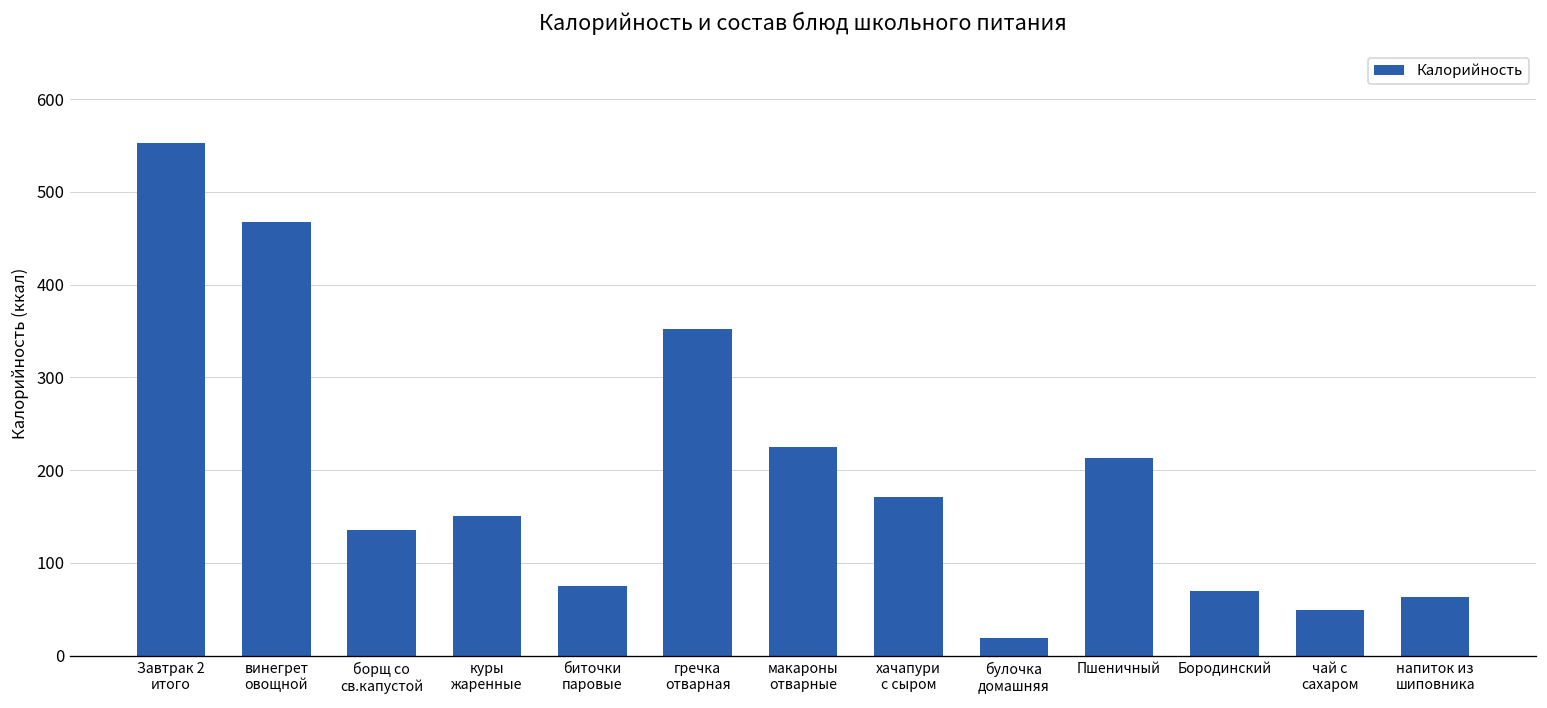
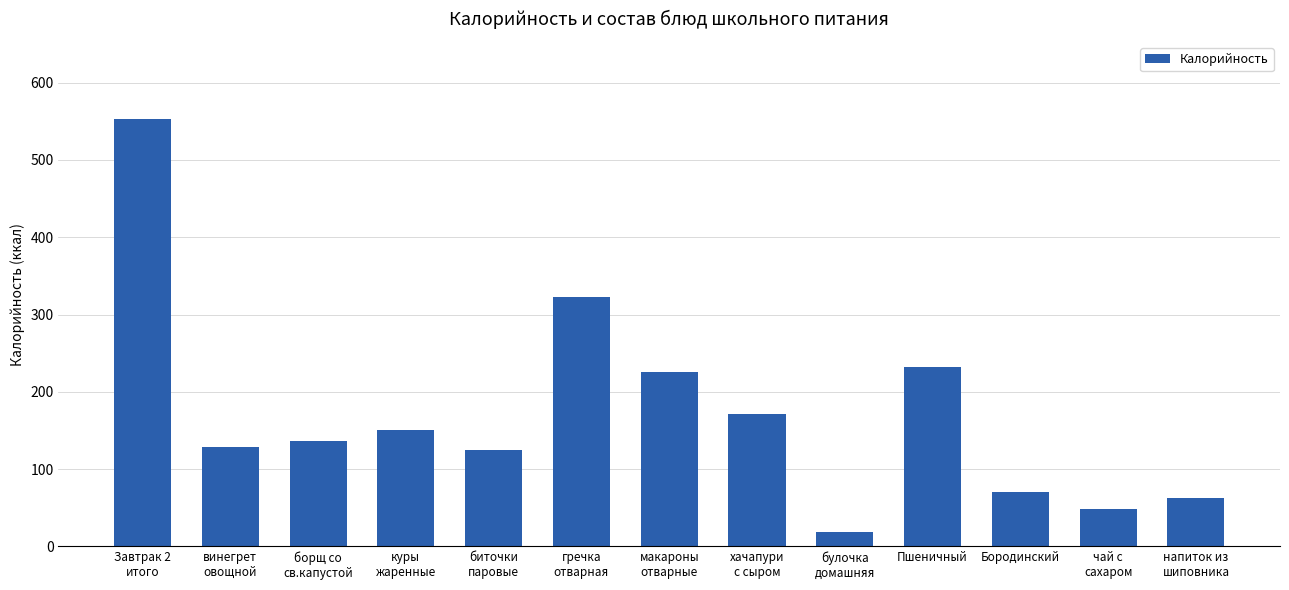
винегрет овощной: 470 -> 130
биточки паровые: 80 -> 130
гречка отварная: 350 -> 320
Пшеничный: 210 -> 230
